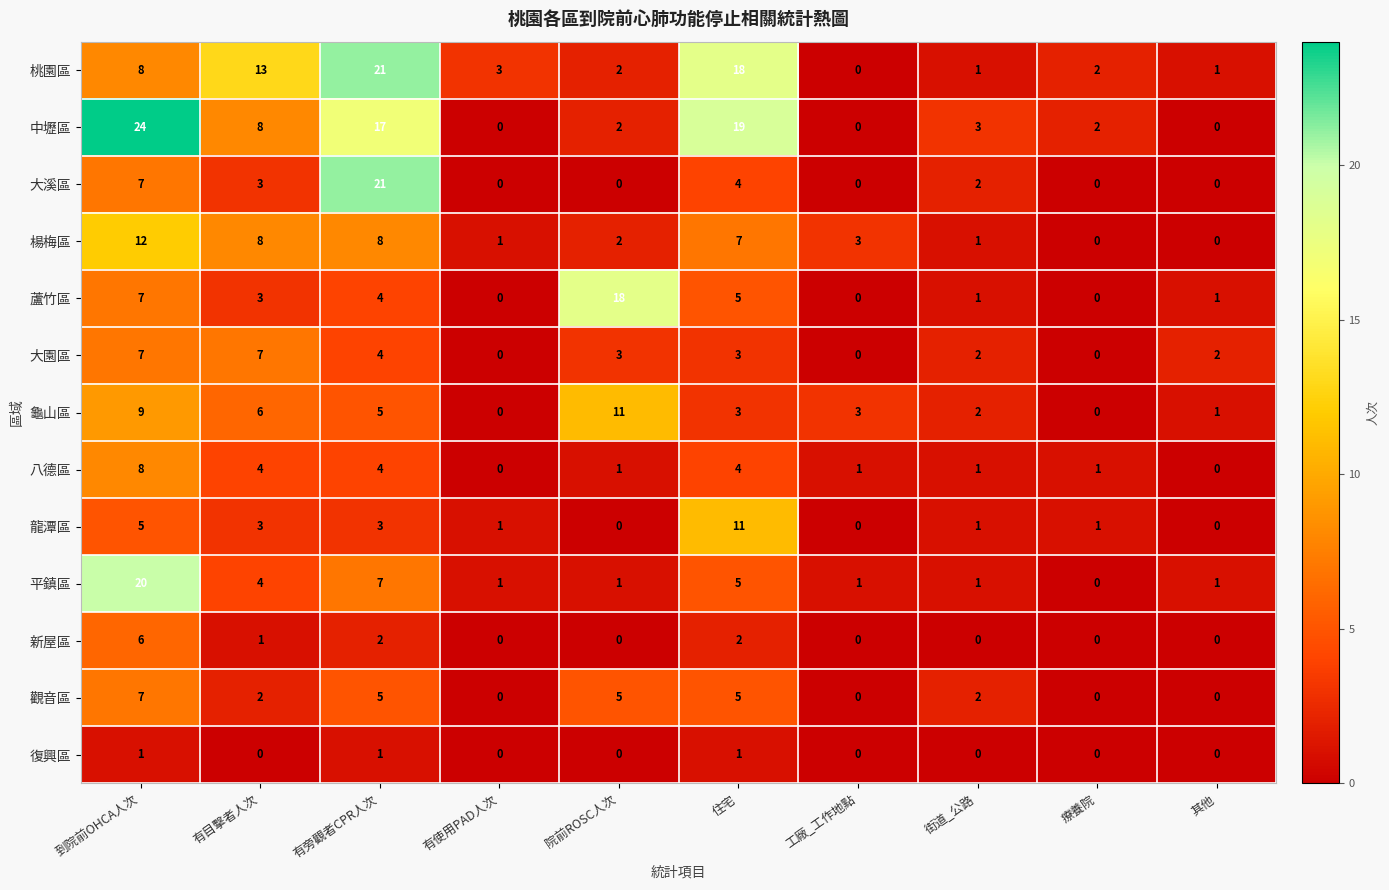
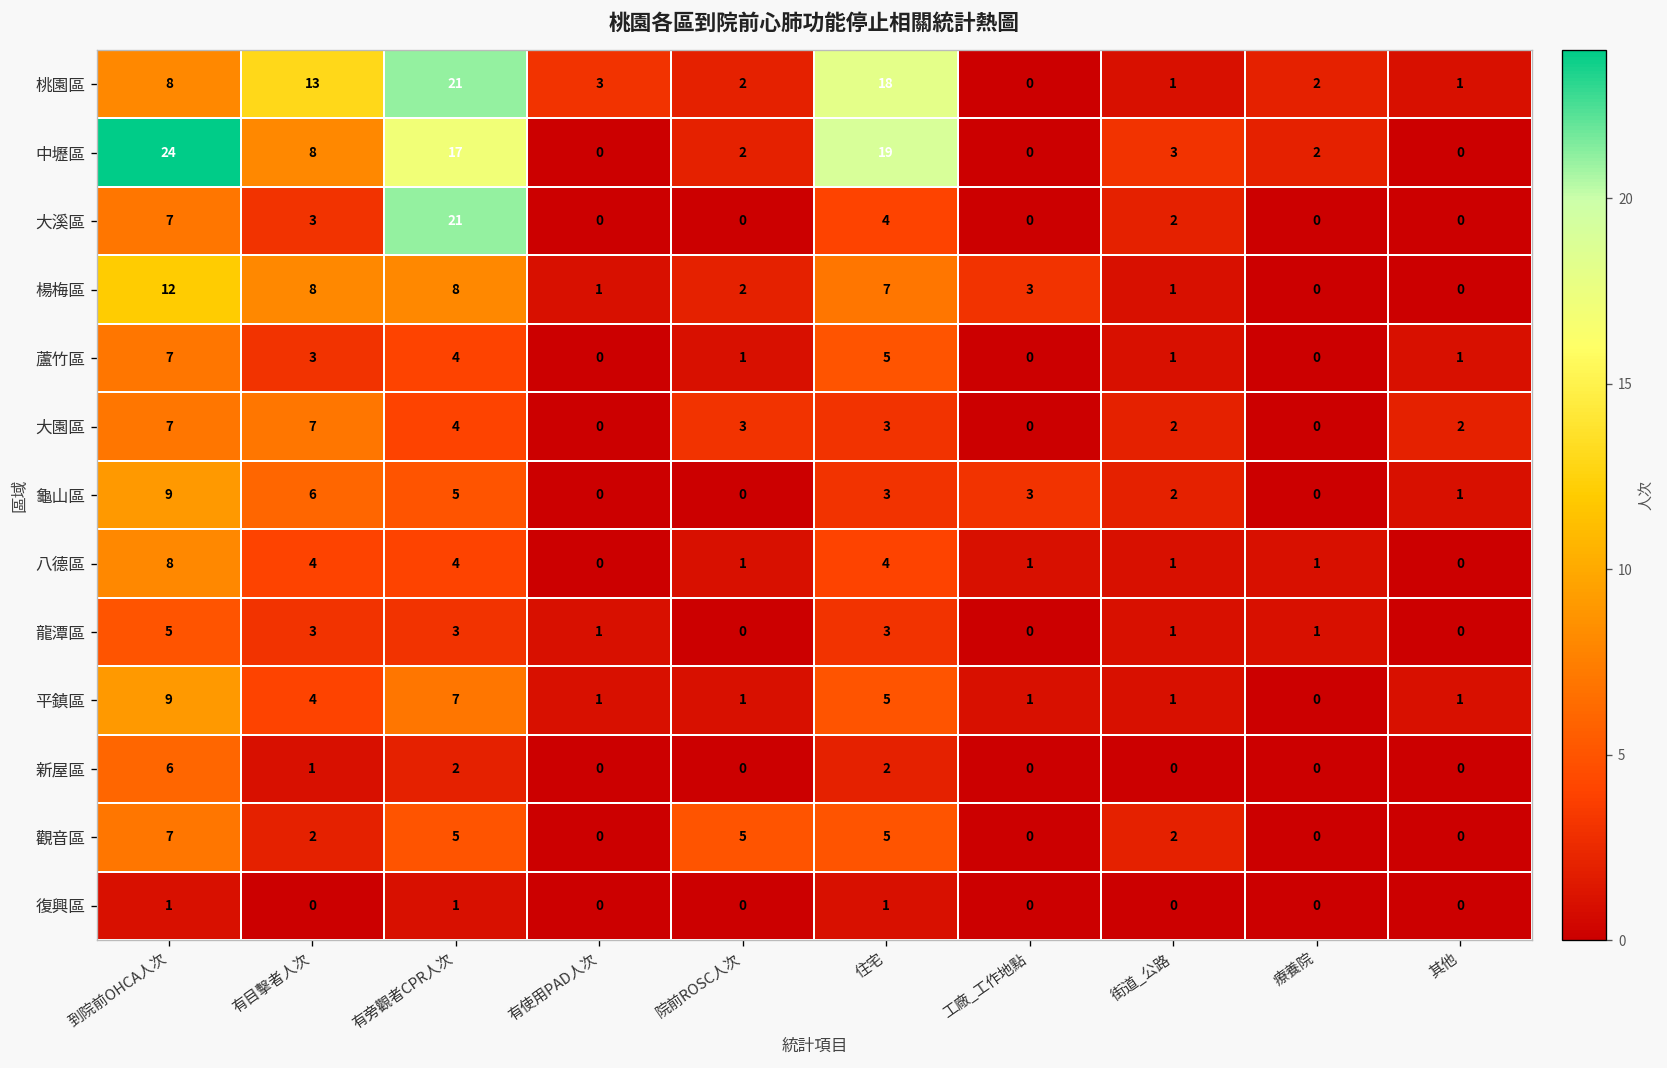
蘆竹區, 院前ROSC人次: 18 -> 1
龜山區, 院前ROSC人次: 11 -> 0
龍潭區, 住宅: 11 -> 3
平鎮區, 到院前OHCA人次: 20 -> 9
